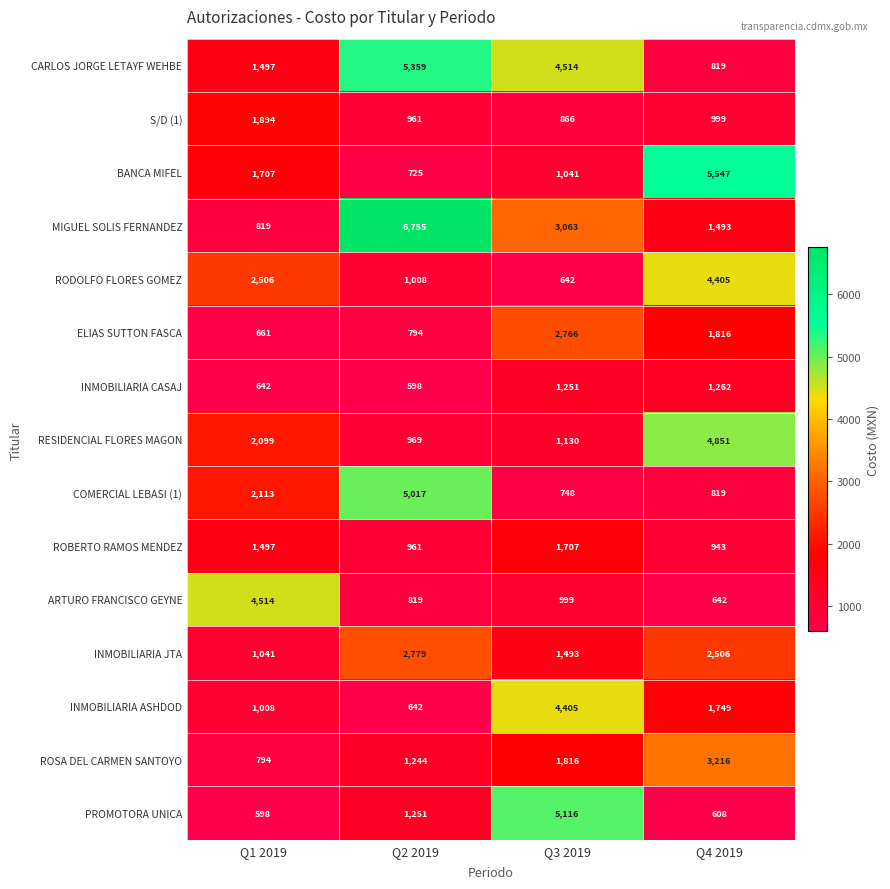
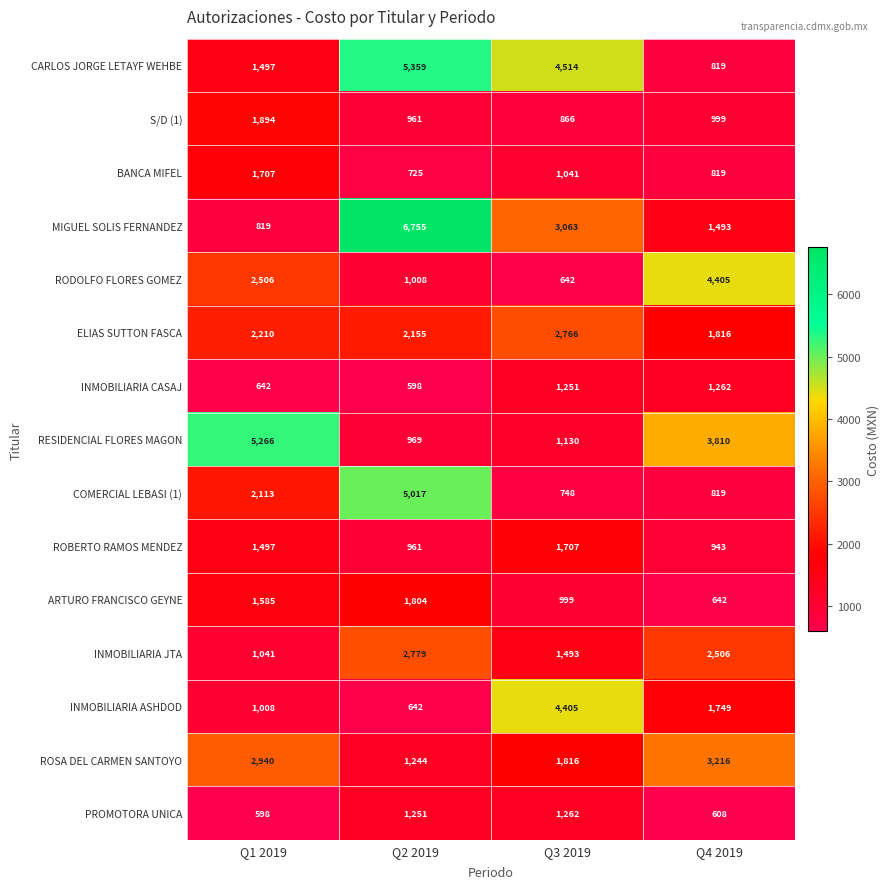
BANCA MIFEL, Q4 2019: 5,547 -> 819
ELIAS SUTTON FASCA, Q1 2019: 661 -> 2,210
ELIAS SUTTON FASCA, Q2 2019: 794 -> 2,155
RESIDENCIAL FLORES MAGON, Q1 2019: 2,099 -> 5,266
RESIDENCIAL FLORES MAGON, Q4 2019: 4,851 -> 3,810
ARTURO FRANCISCO GEYNE, Q1 2019: 4,514 -> 1,585
ARTURO FRANCISCO GEYNE, Q2 2019: 819 -> 1,804
ROSA DEL CARMEN SANTOYO, Q1 2019: 794 -> 2,940
PROMOTORA UNICA, Q3 2019: 5,116 -> 1,262
